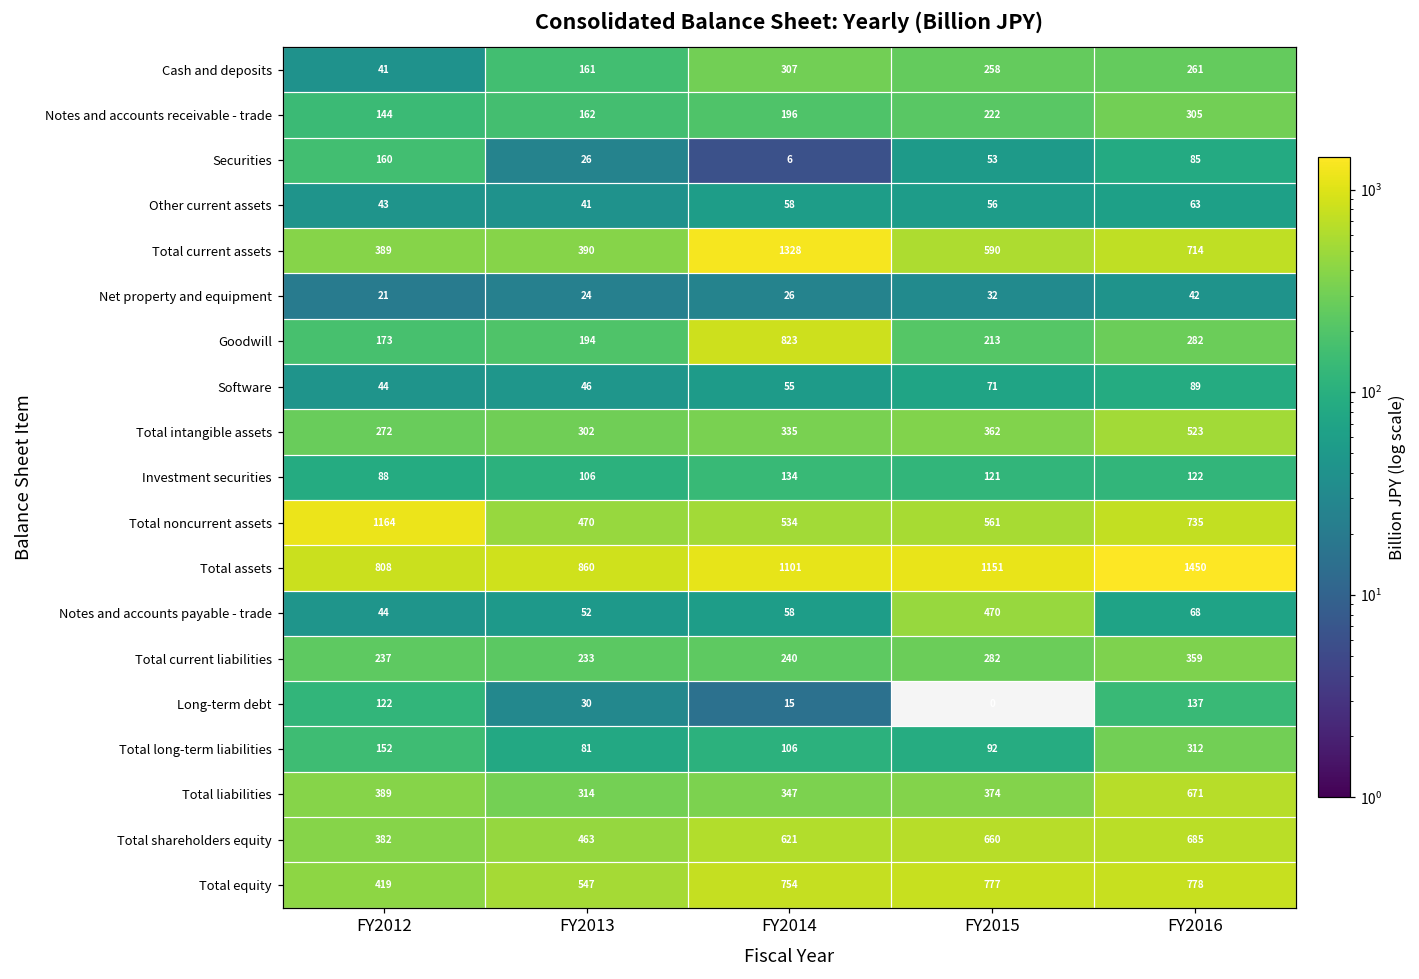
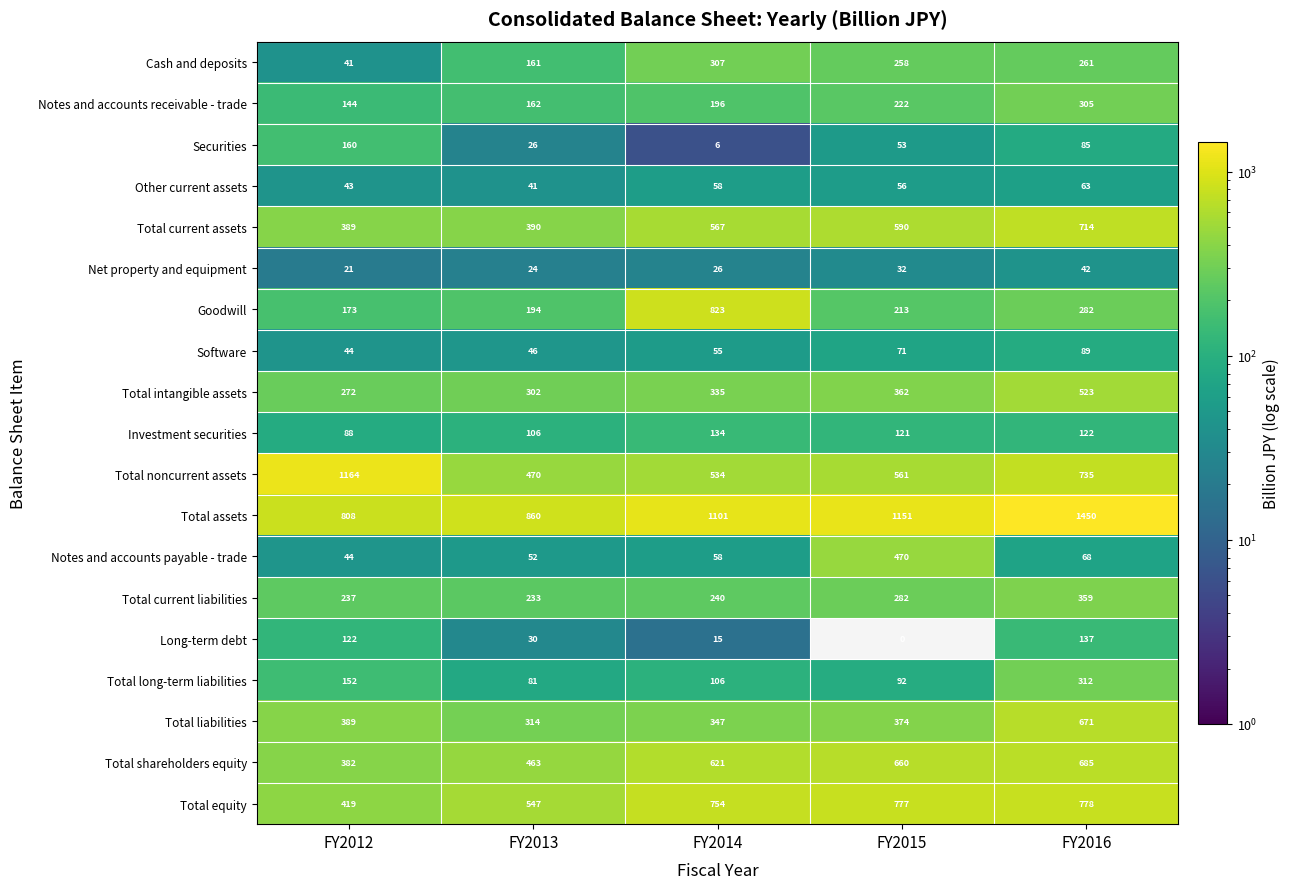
Total current assets, FY2014: 1328 -> 567
